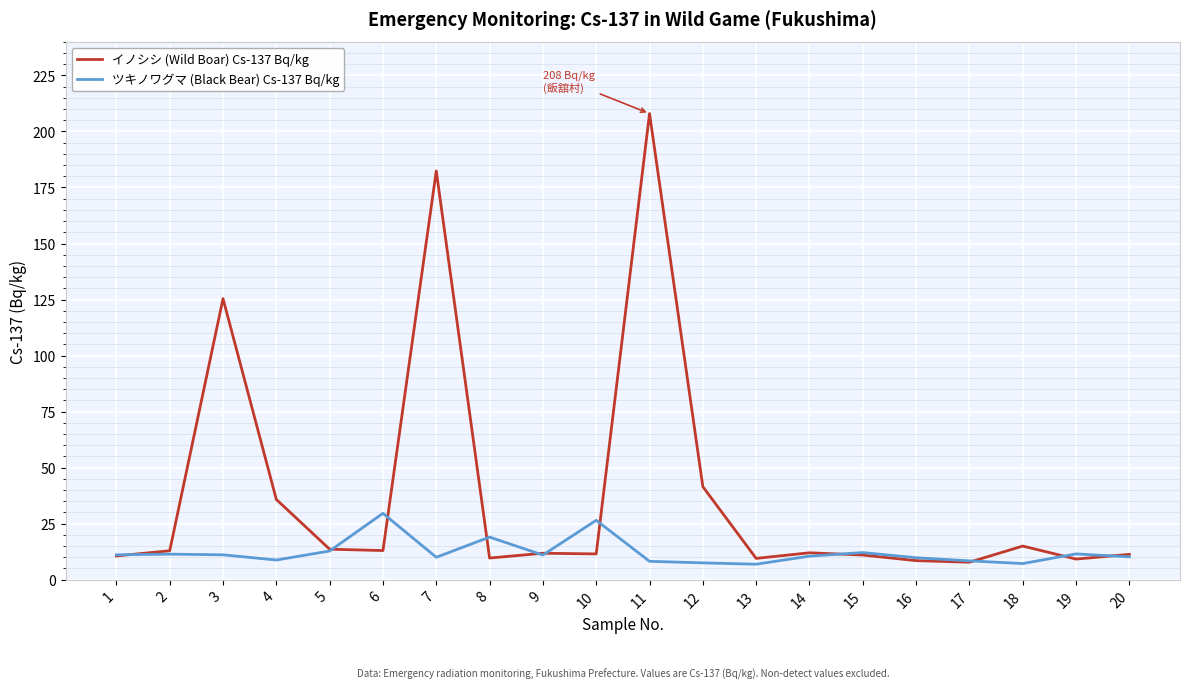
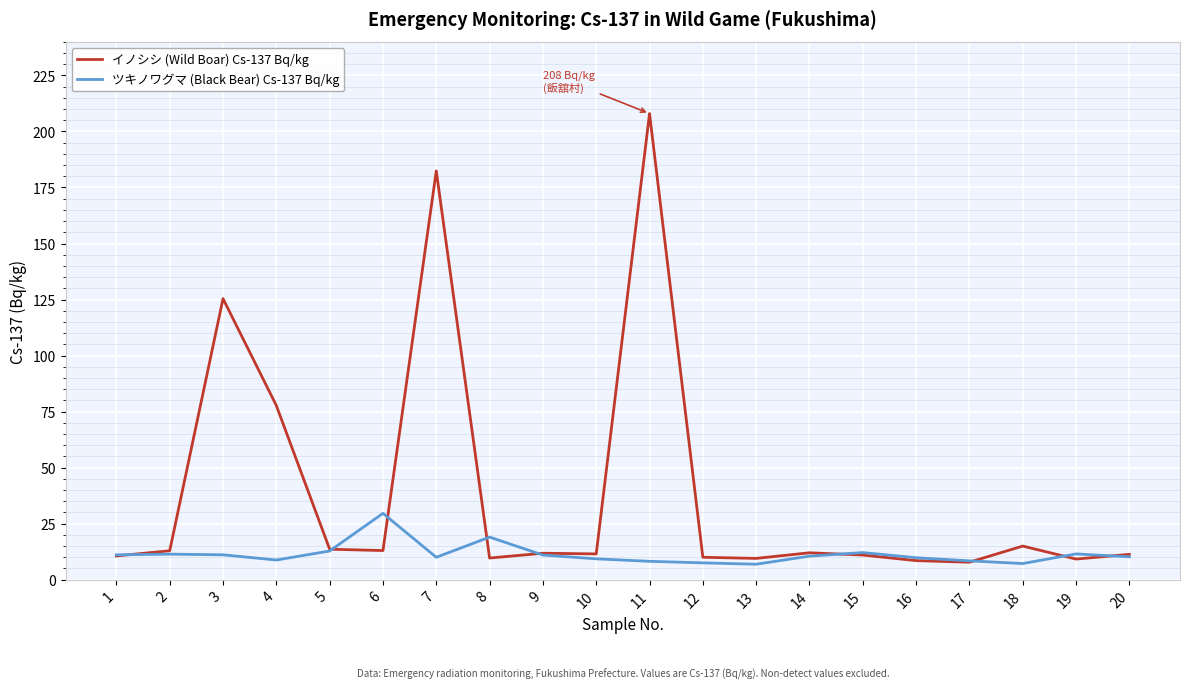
イノシシ (Wild Boar) Cs-137 Bq/kg, 4: 36 -> 78
ツキノワグマ (Black Bear) Cs-137 Bq/kg, 10: 27 -> 9
イノシシ (Wild Boar) Cs-137 Bq/kg, 12: 42 -> 10
